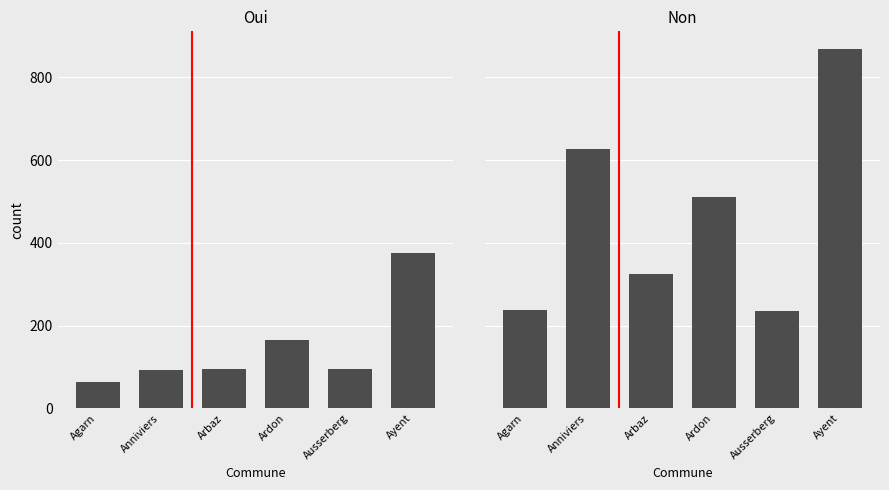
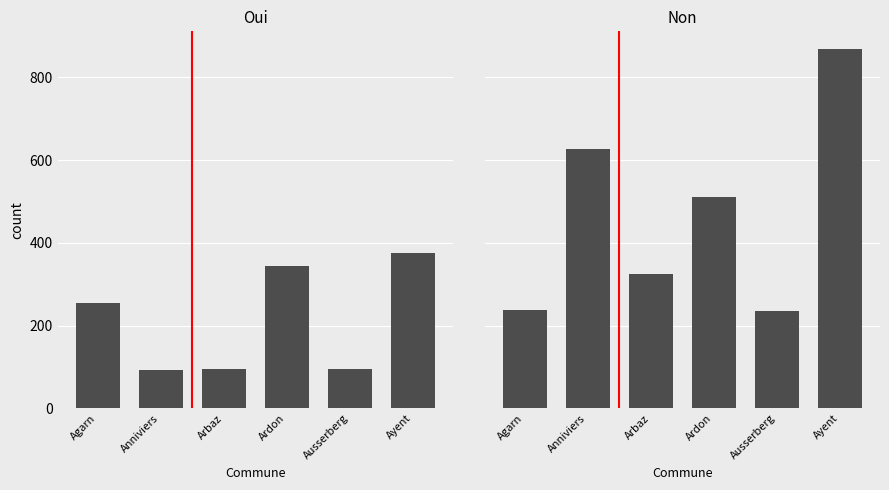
Oui, Agarn: 70 -> 250
Oui, Ardon: 170 -> 340
